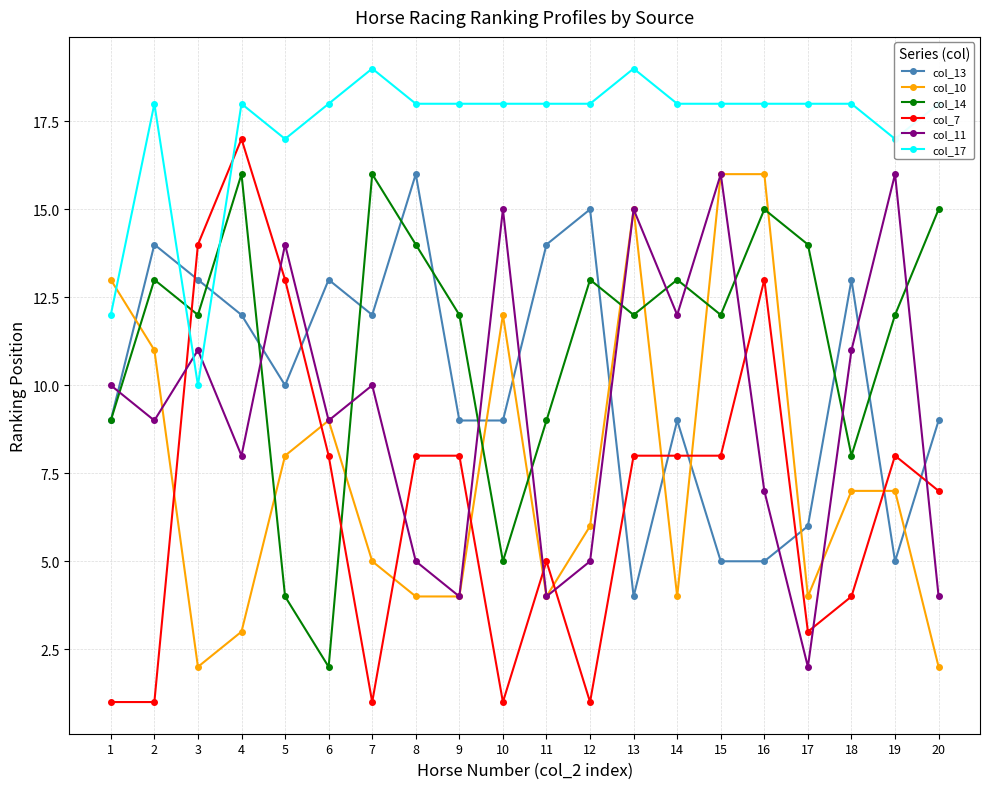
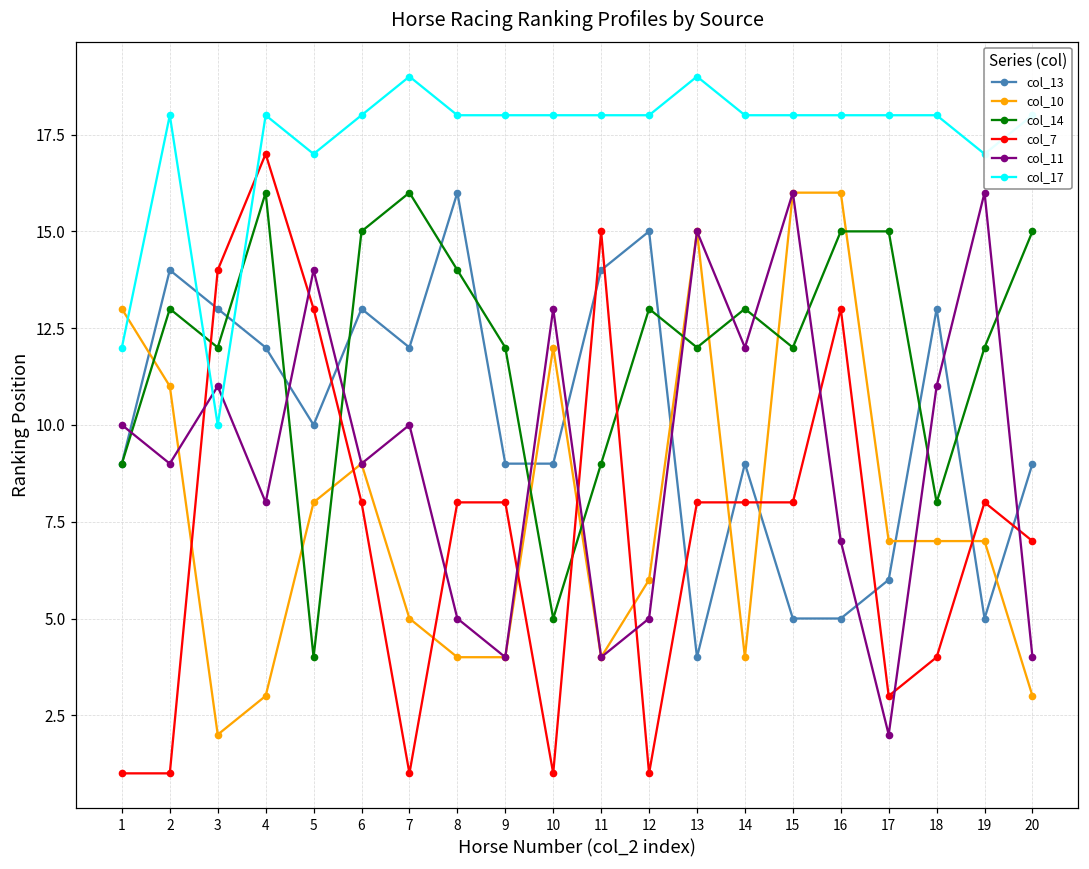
col_14, 6: 2 -> 15
col_11, 10: 15 -> 13
col_7, 11: 5 -> 15
col_10, 17: 4 -> 7
col_14, 17: 14 -> 15
col_10, 20: 2 -> 3
